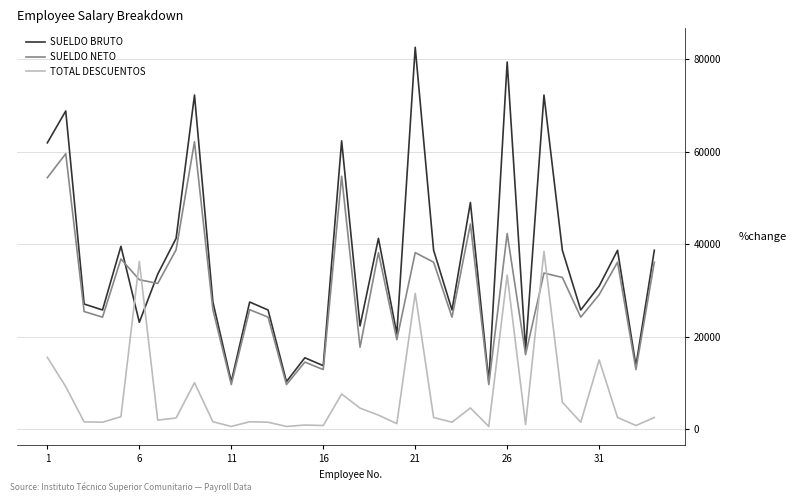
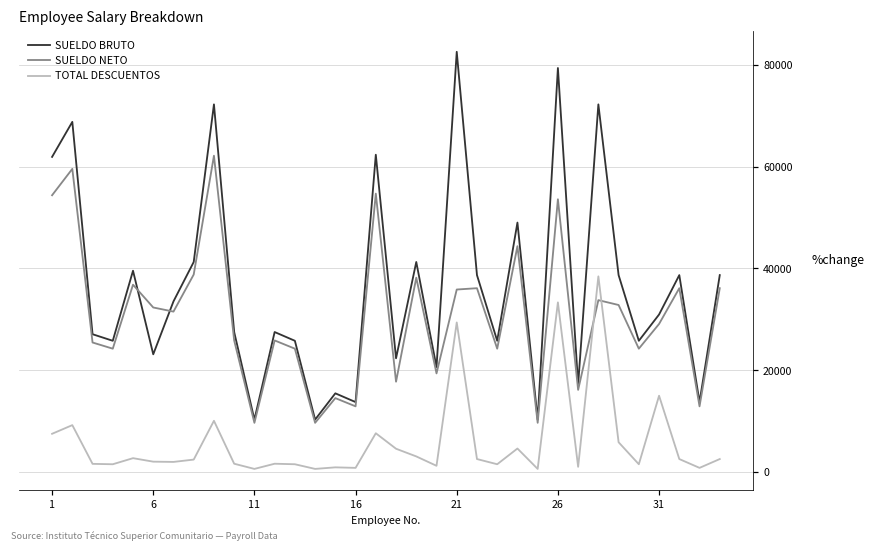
TOTAL DESCUENTOS, 1: 16000 -> 8000
TOTAL DESCUENTOS, 6: 36000 -> 2000
SUELDO NETO, 21: 38000 -> 36000
SUELDO NETO, 26: 42000 -> 54000
